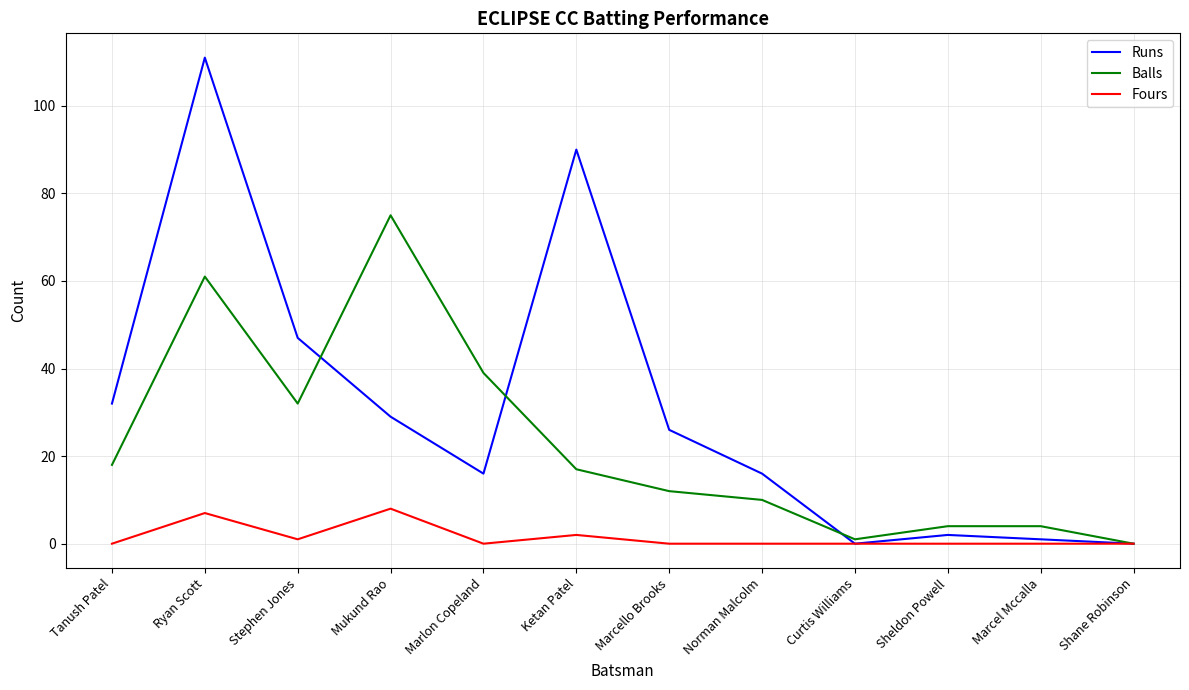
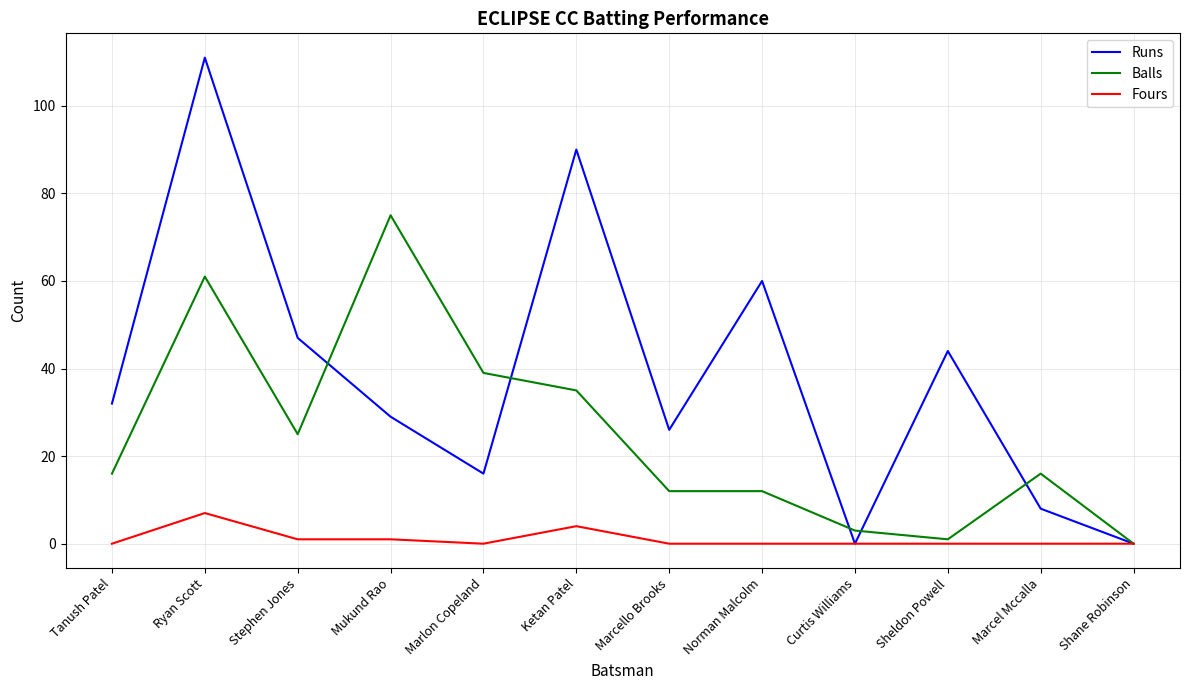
Balls, Tanush Patel: 18 -> 16
Balls, Stephen Jones: 32 -> 25
Fours, Mukund Rao: 8 -> 1
Balls, Ketan Patel: 17 -> 35
Fours, Ketan Patel: 2 -> 4
Runs, Norman Malcolm: 16 -> 60
Balls, Norman Malcolm: 10 -> 12
Balls, Curtis Williams: 1 -> 3
Runs, Sheldon Powell: 2 -> 44
Balls, Sheldon Powell: 4 -> 1
Runs, Marcel Mccalla: 1 -> 8
Balls, Marcel Mccalla: 4 -> 16
